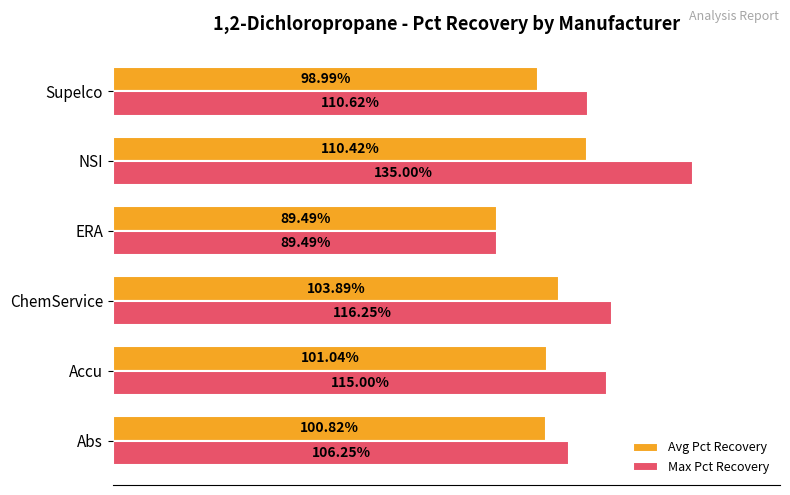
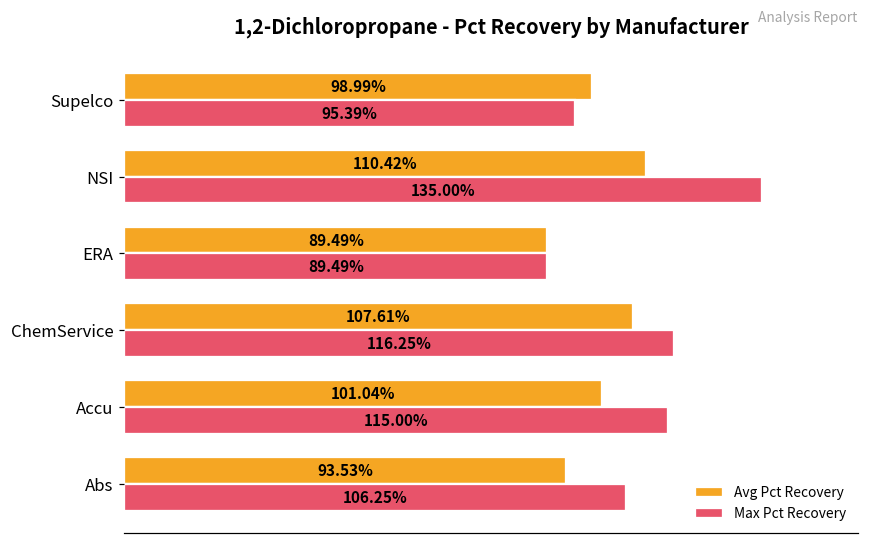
Max Pct Recovery, Supelco: 110.62% -> 95.39%
Avg Pct Recovery, ChemService: 103.89% -> 107.61%
Avg Pct Recovery, Abs: 100.82% -> 93.53%
